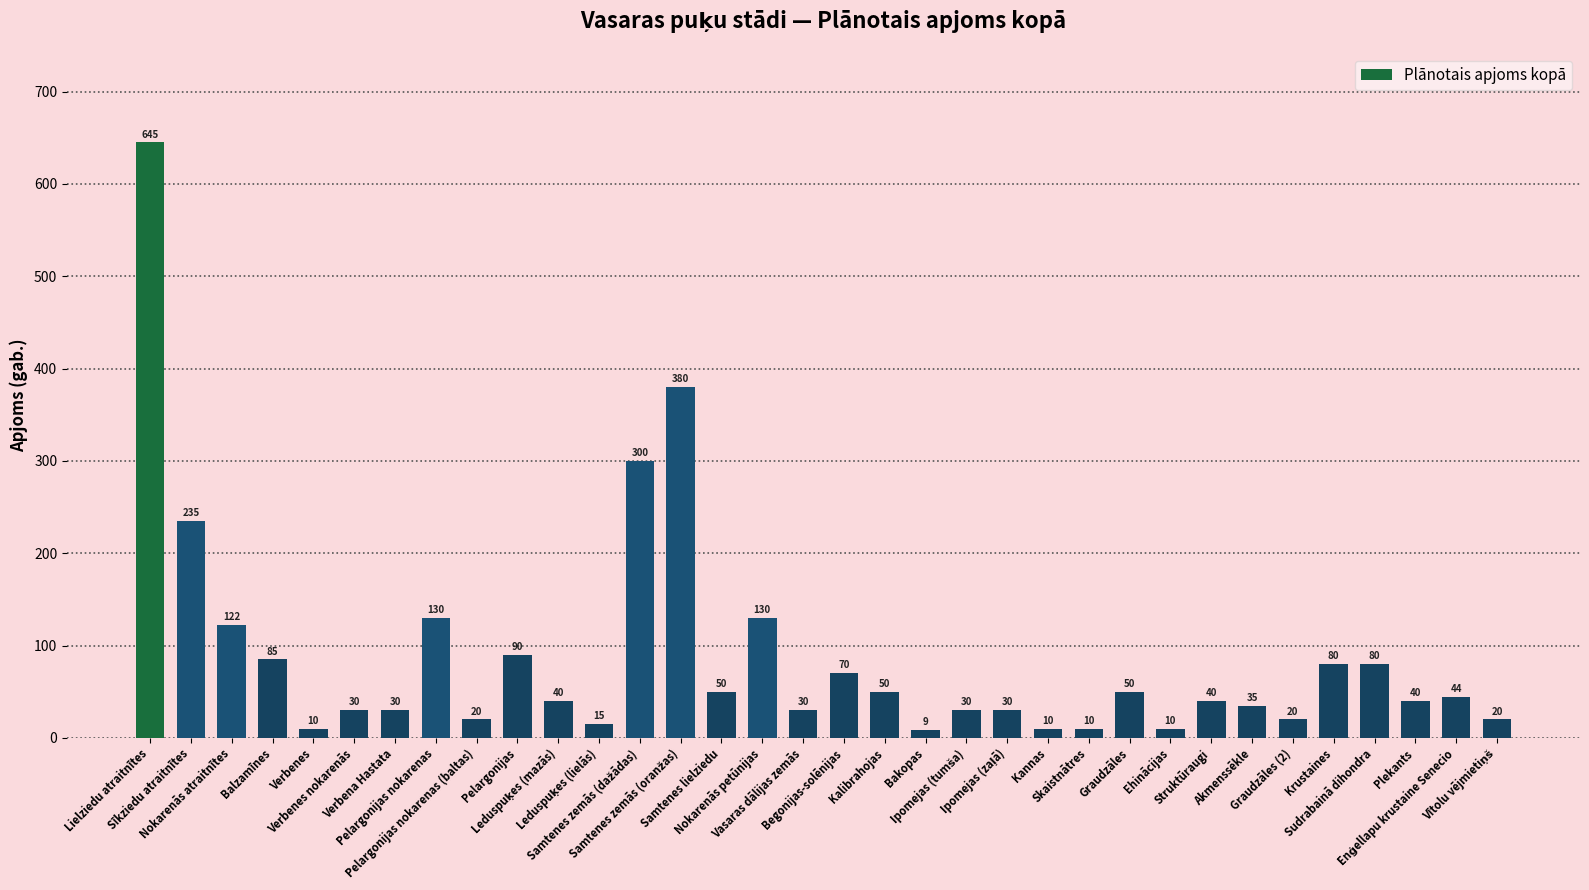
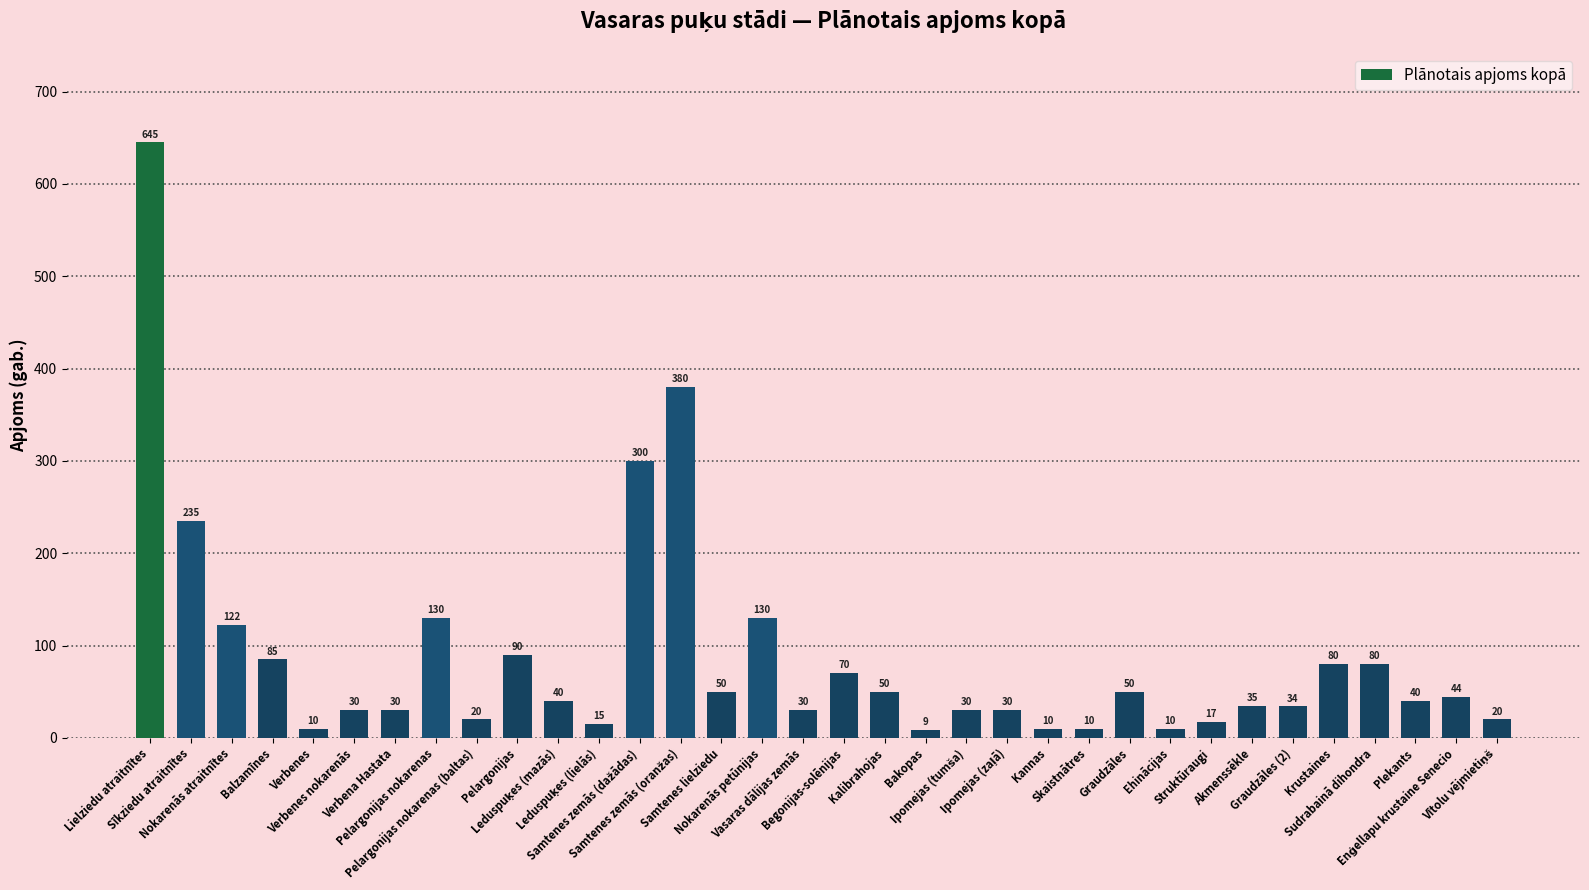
Struktūraugi: 40 -> 17
Graudzāles (2): 20 -> 34
